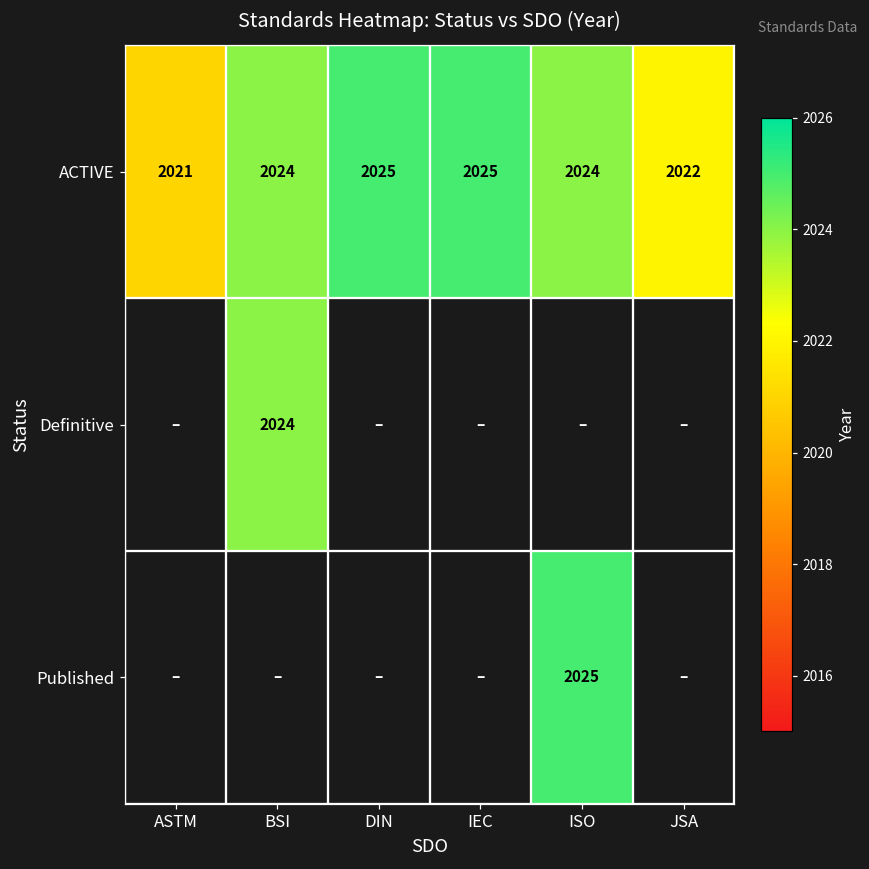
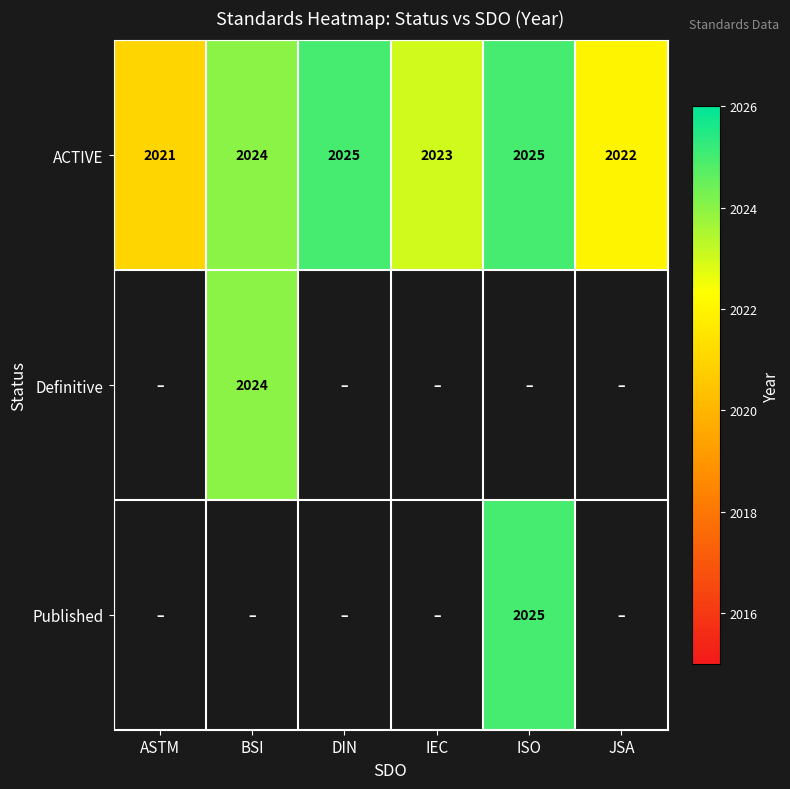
ACTIVE, IEC: 2025 -> 2023
ACTIVE, ISO: 2024 -> 2025
